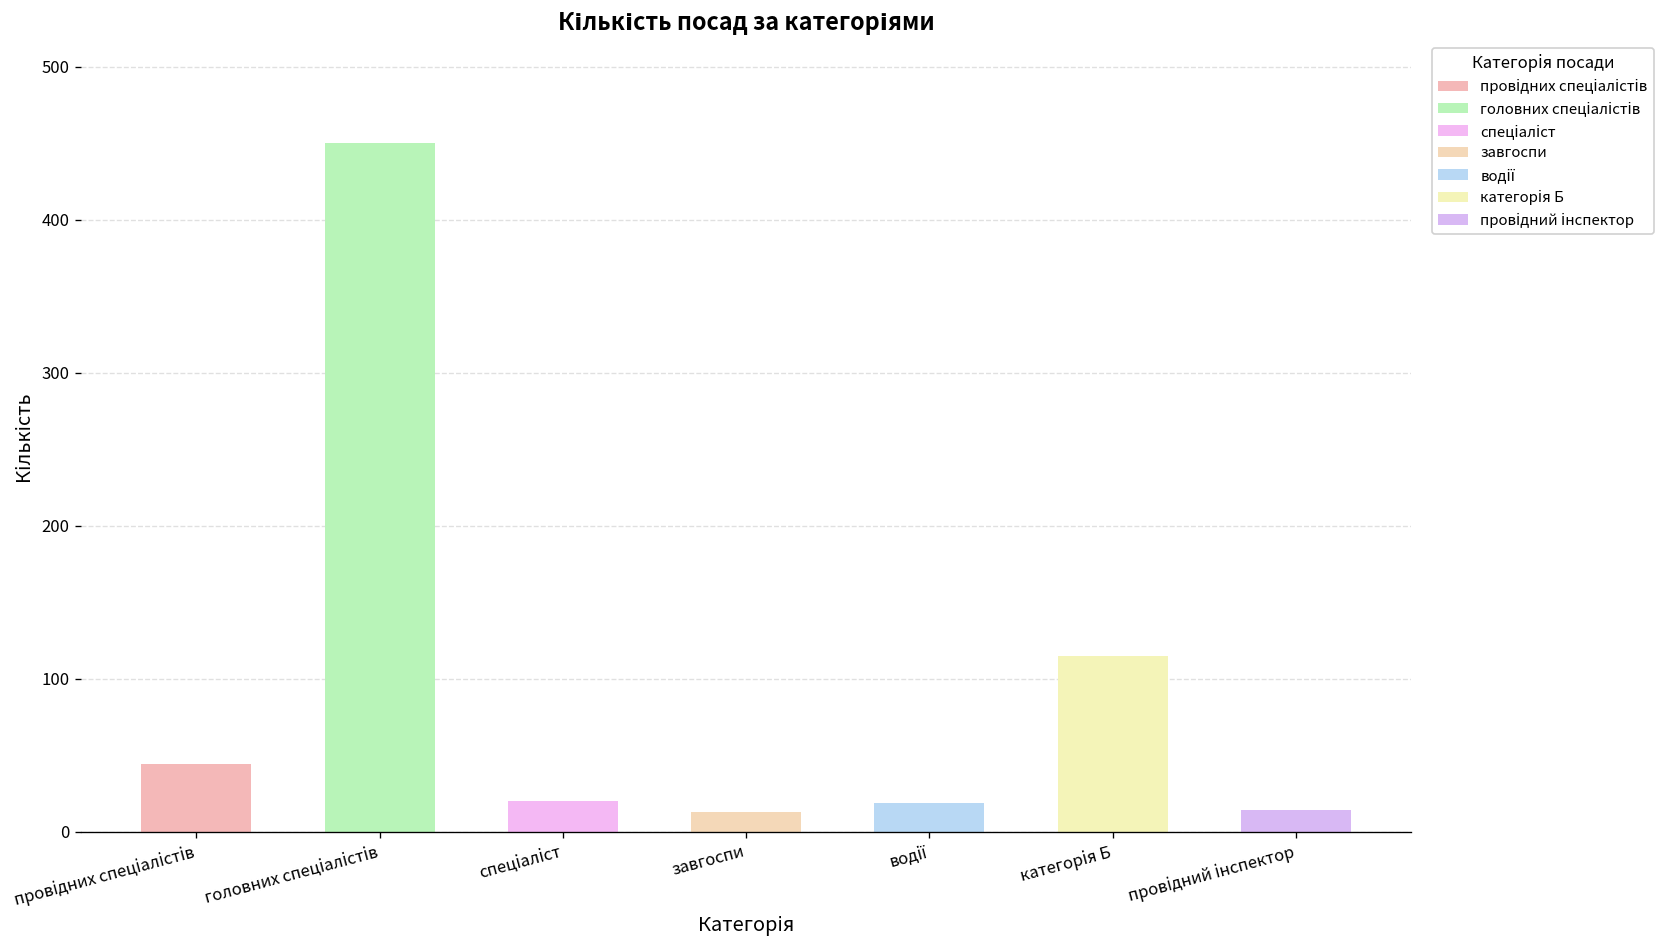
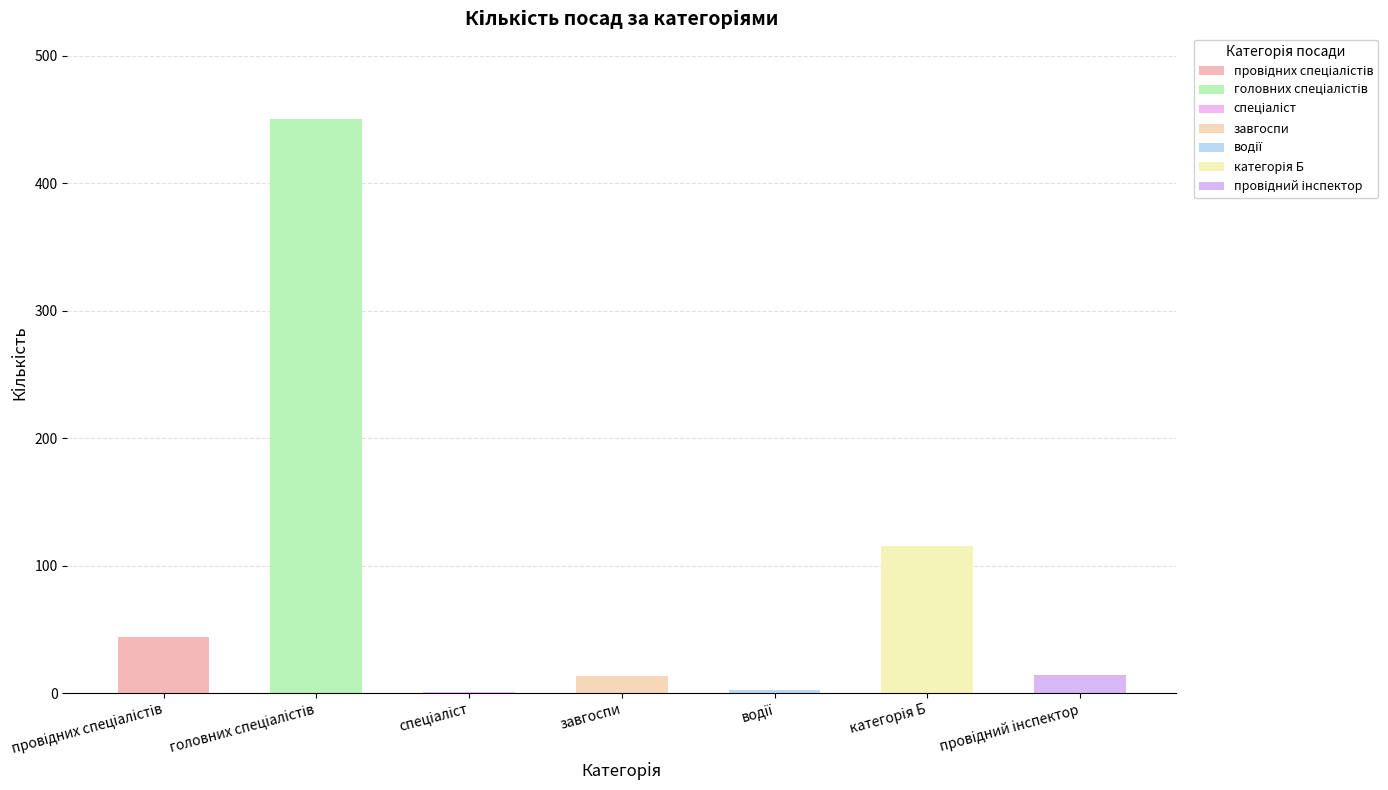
спеціаліст: 20 -> 1
водії: 19 -> 2
